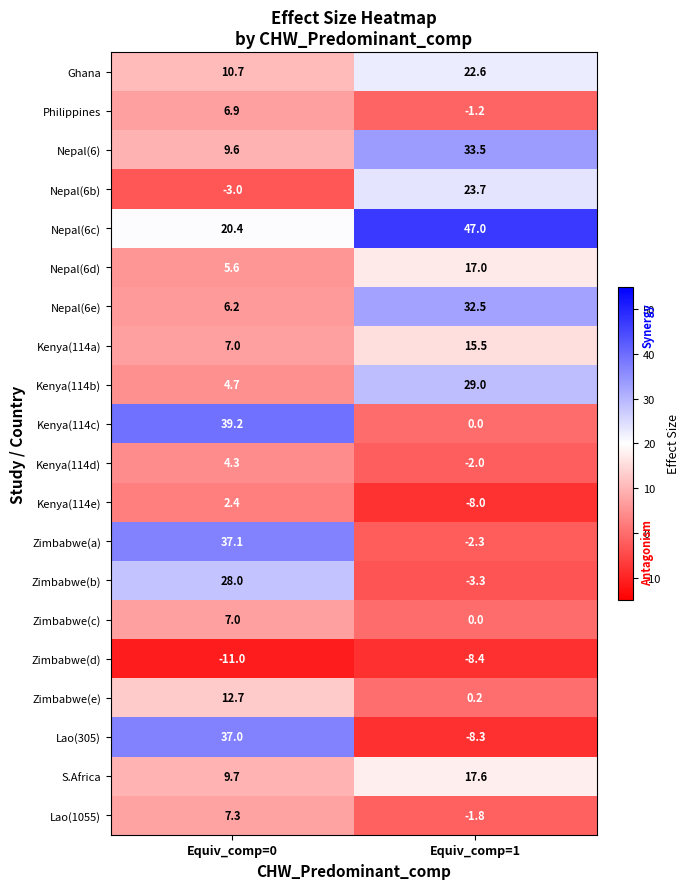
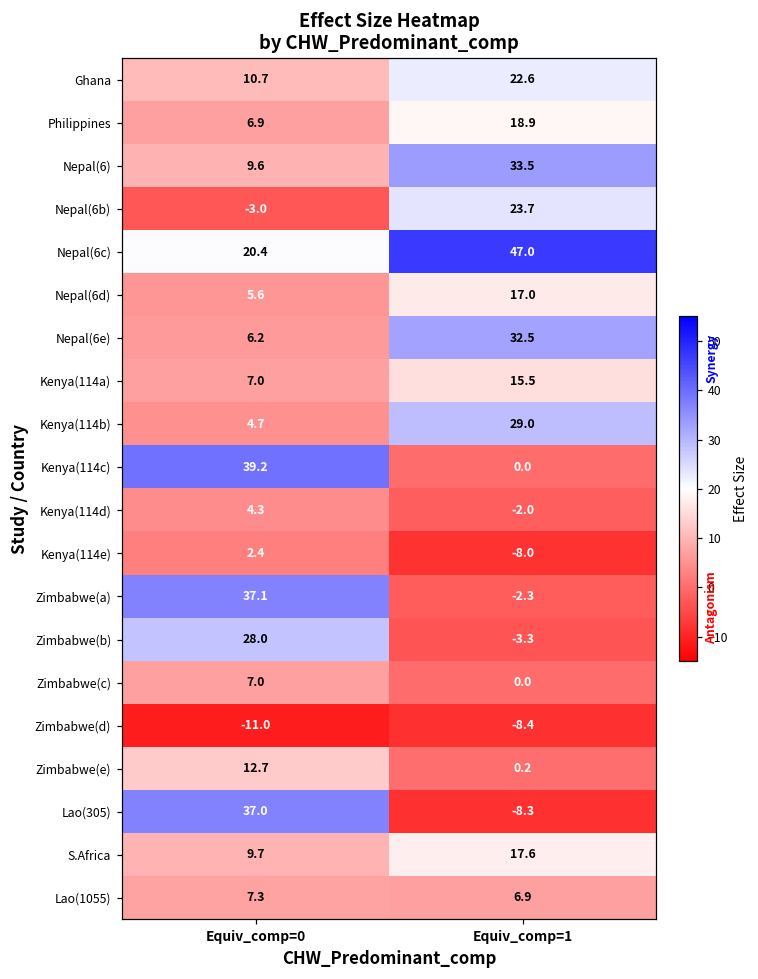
Philippines, Equiv_comp=1: -1.2 -> 18.9
Lao(1055), Equiv_comp=1: -1.8 -> 6.9
